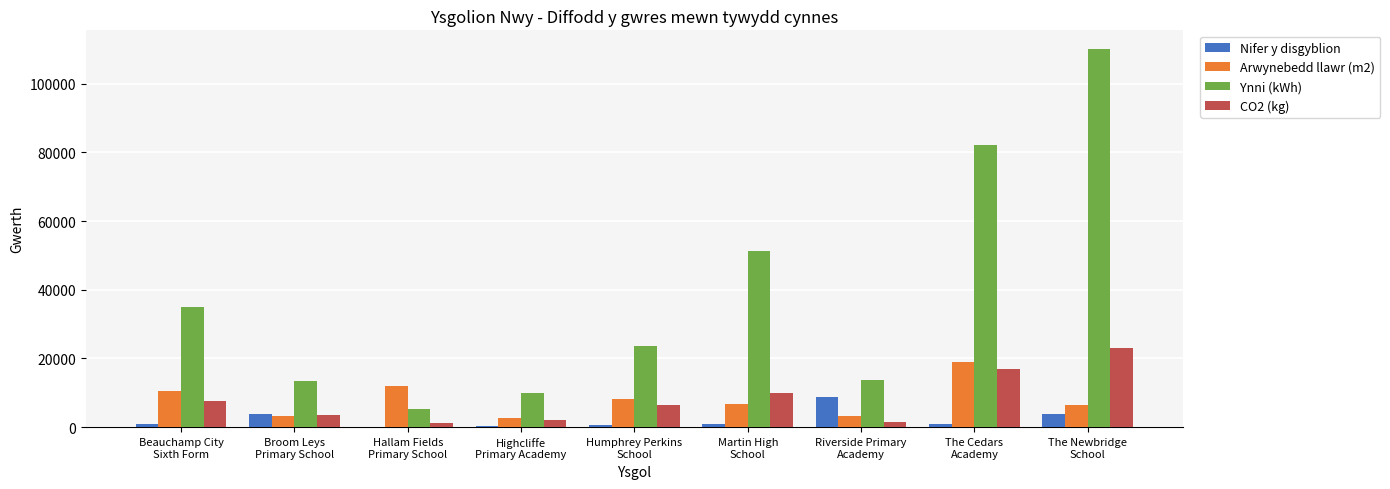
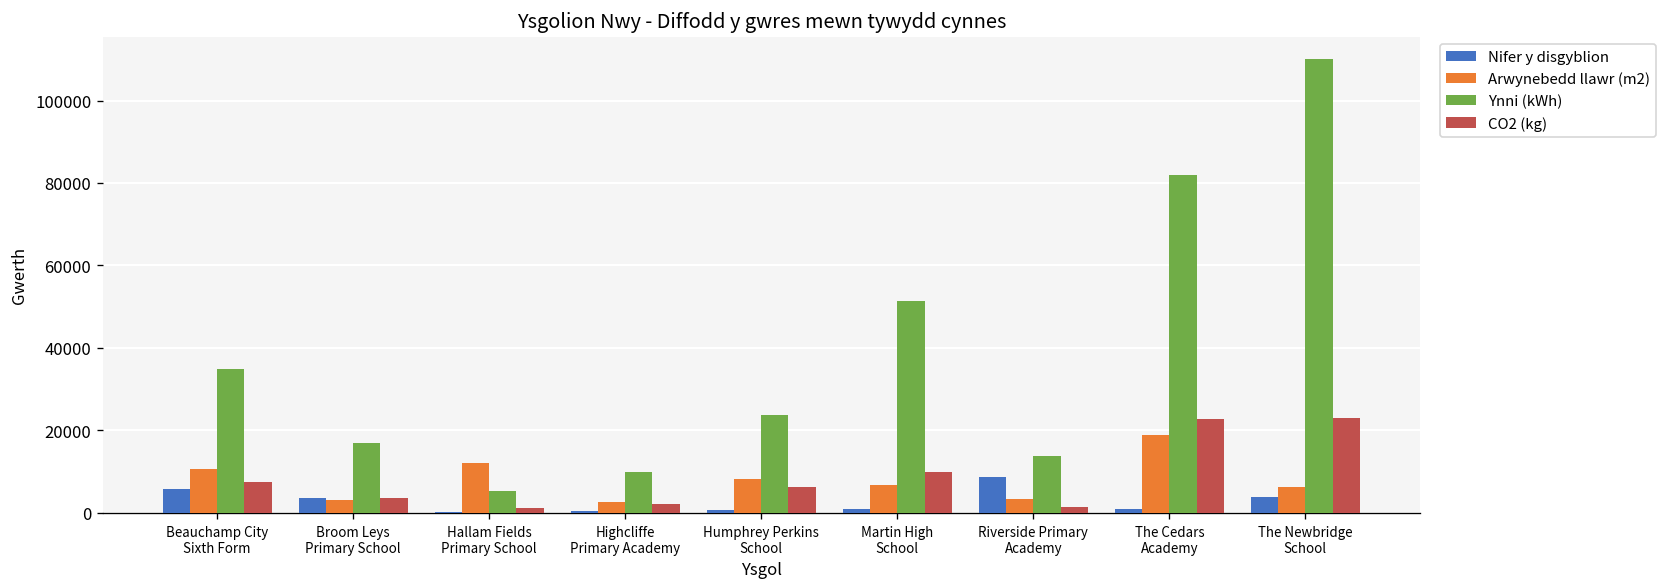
Nifer y disgyblion, Beauchamp City Sixth Form: 1000 -> 6000
Ynni (kWh), Broom Leys Primary School: 14000 -> 17000
CO2 (kg), The Cedars Academy: 17000 -> 23000
